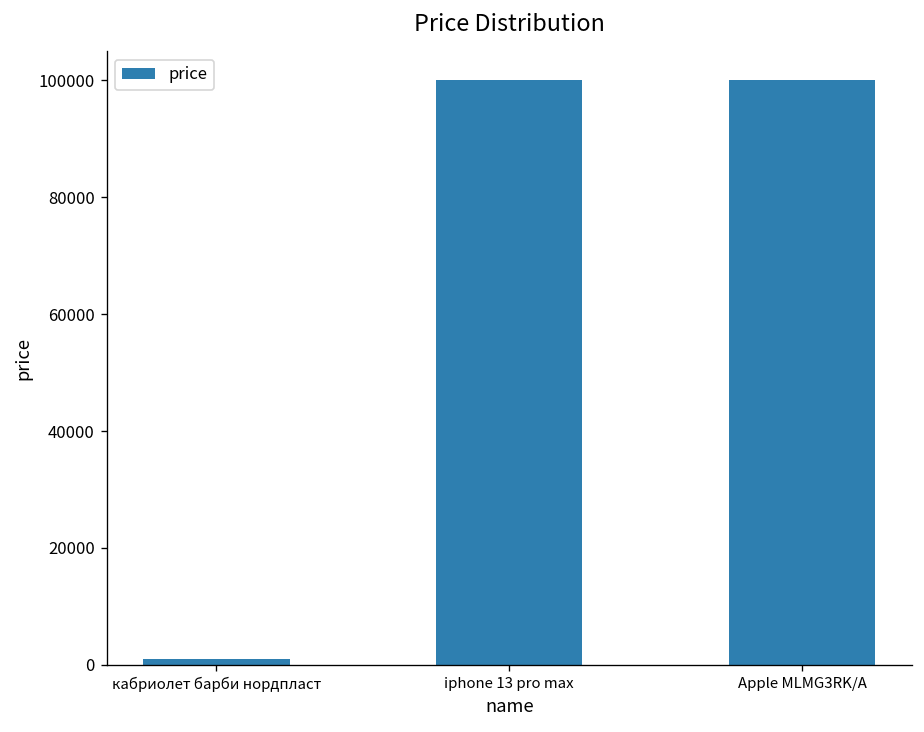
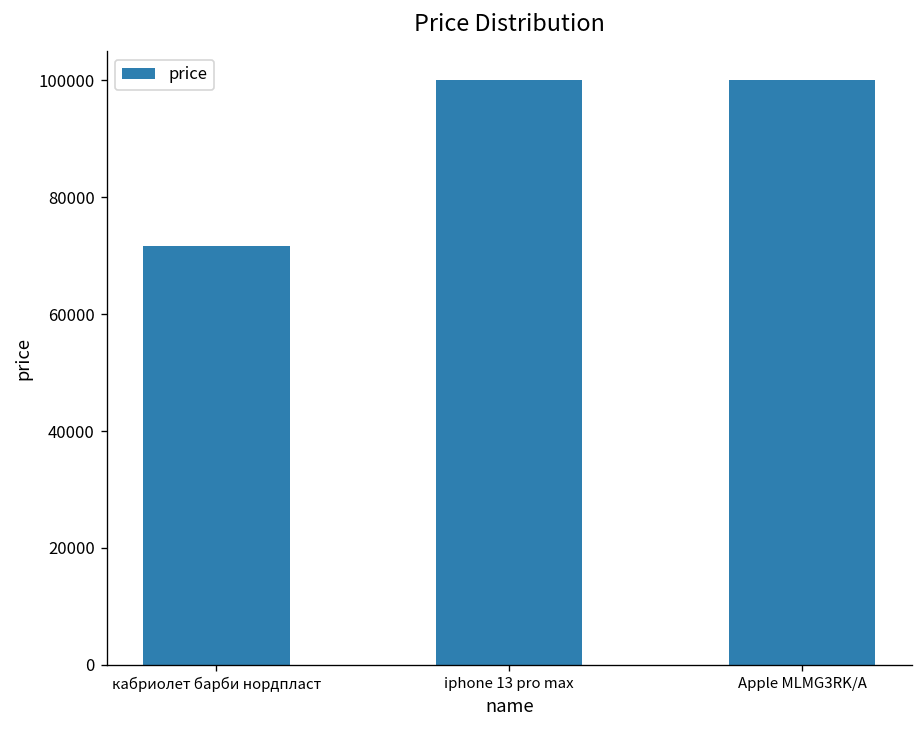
кабриолет барби нордпласт: 1000 -> 72000
